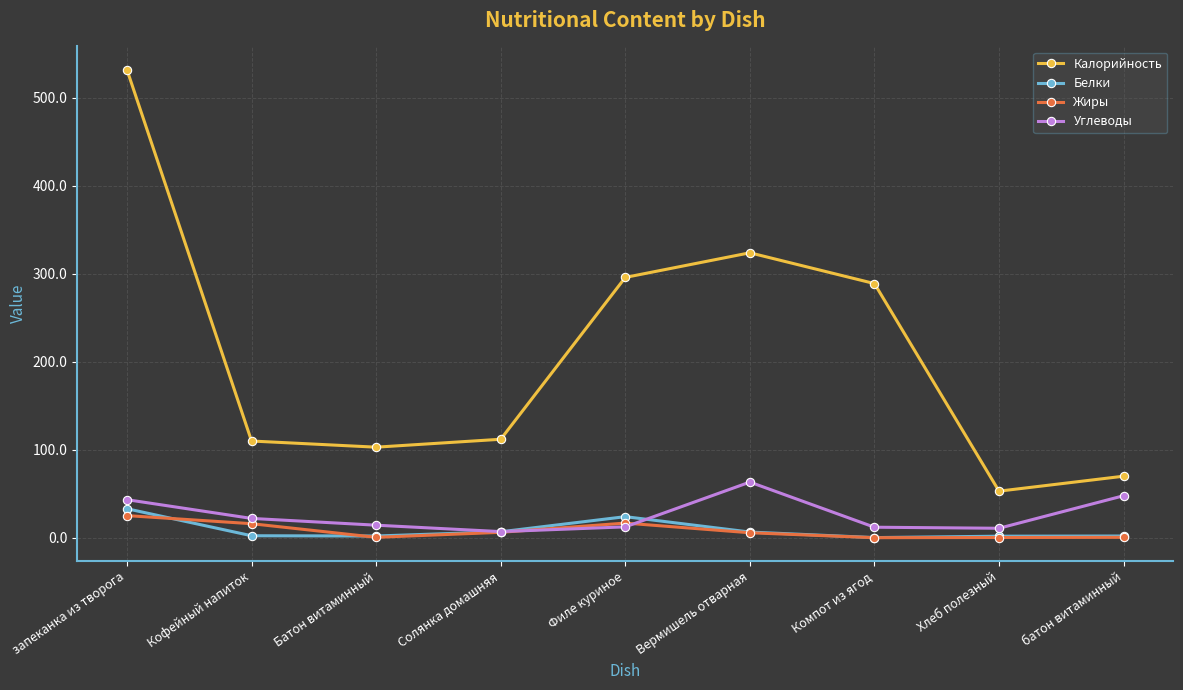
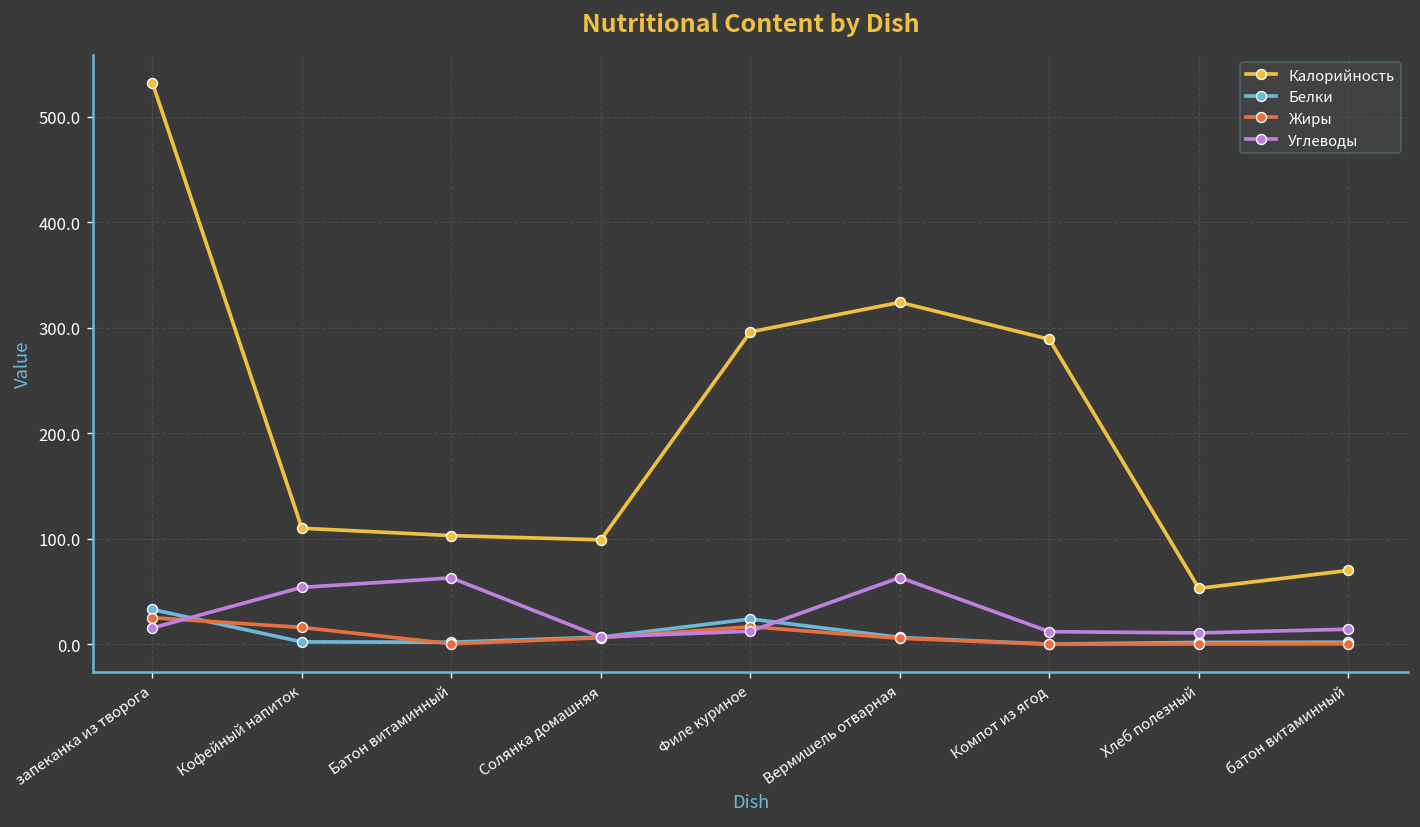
Углеводы, запеканка из творога: 40 -> 20
Углеводы, Кофейный напиток: 20 -> 50
Углеводы, Батон витаминный: 10 -> 60
Калорийность, Солянка домашняя: 110 -> 100
Углеводы, батон витаминный: 50 -> 10
